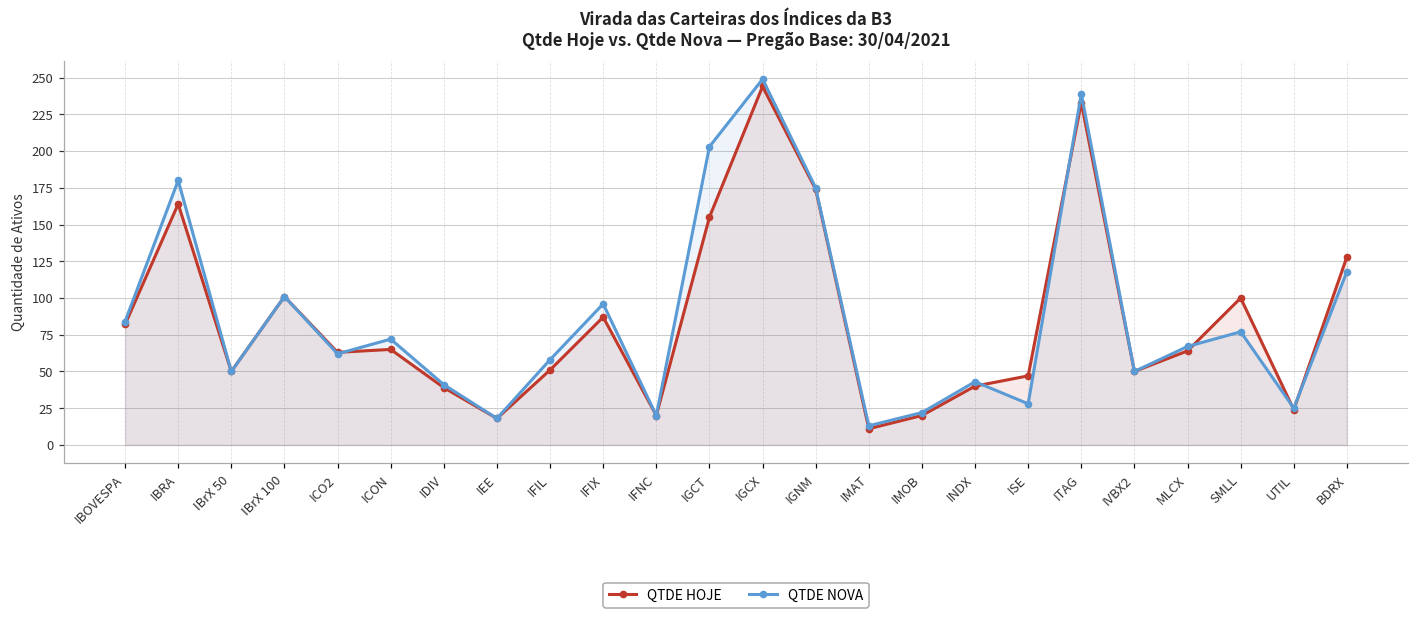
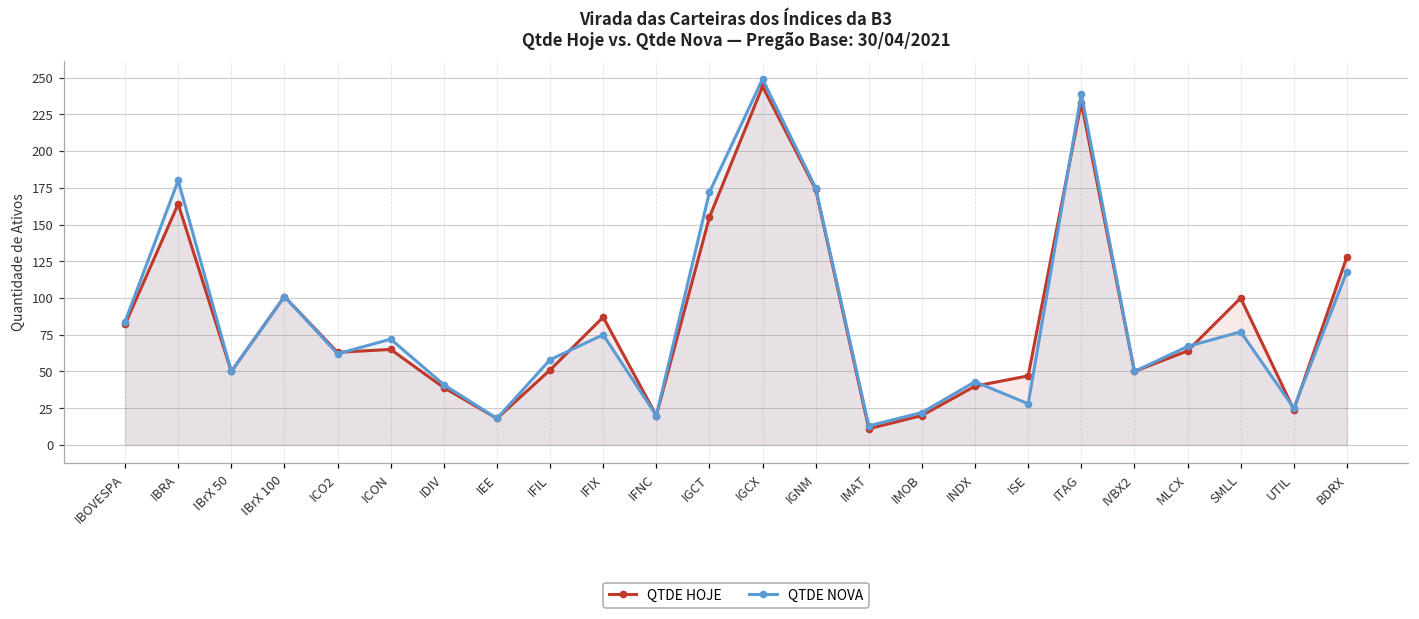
QTDE NOVA, IFIX: 96 -> 75
QTDE NOVA, IGCT: 203 -> 172
